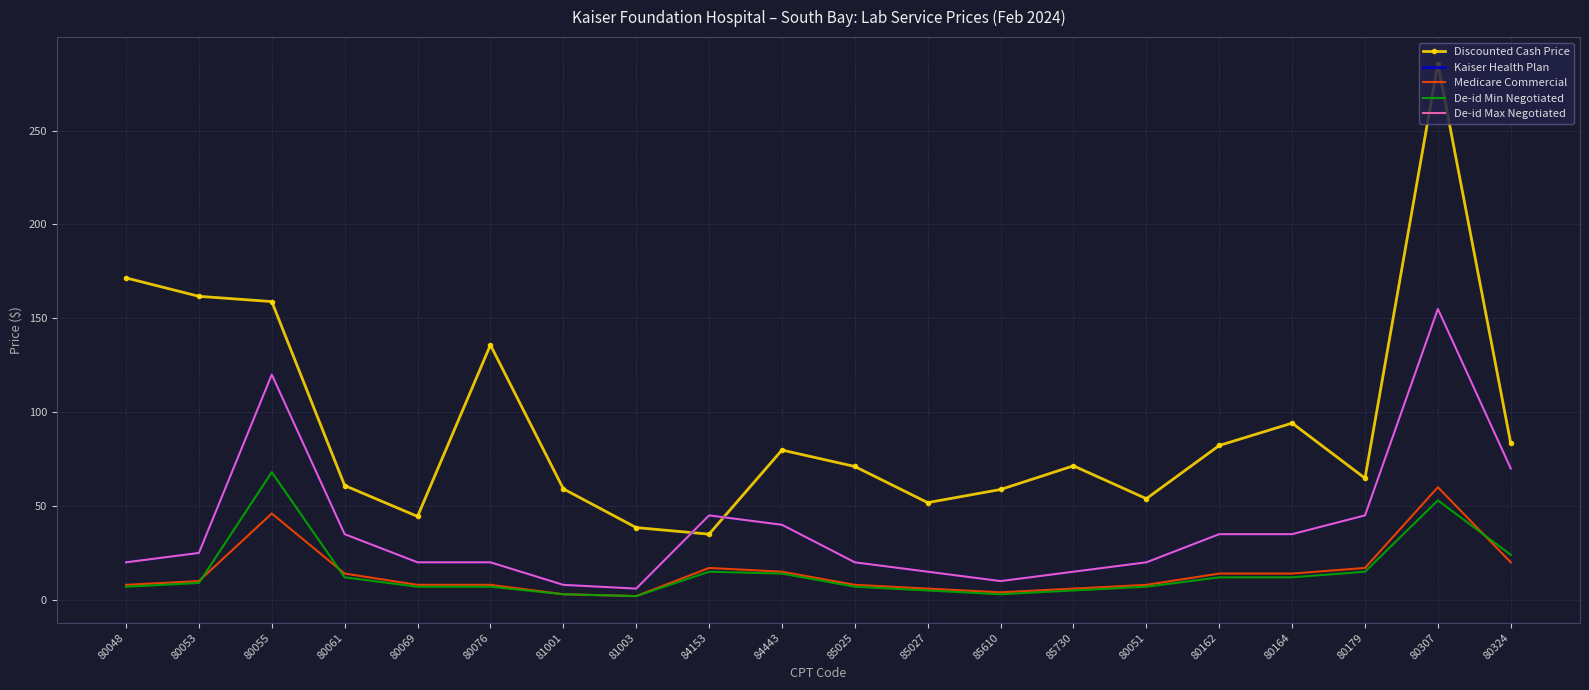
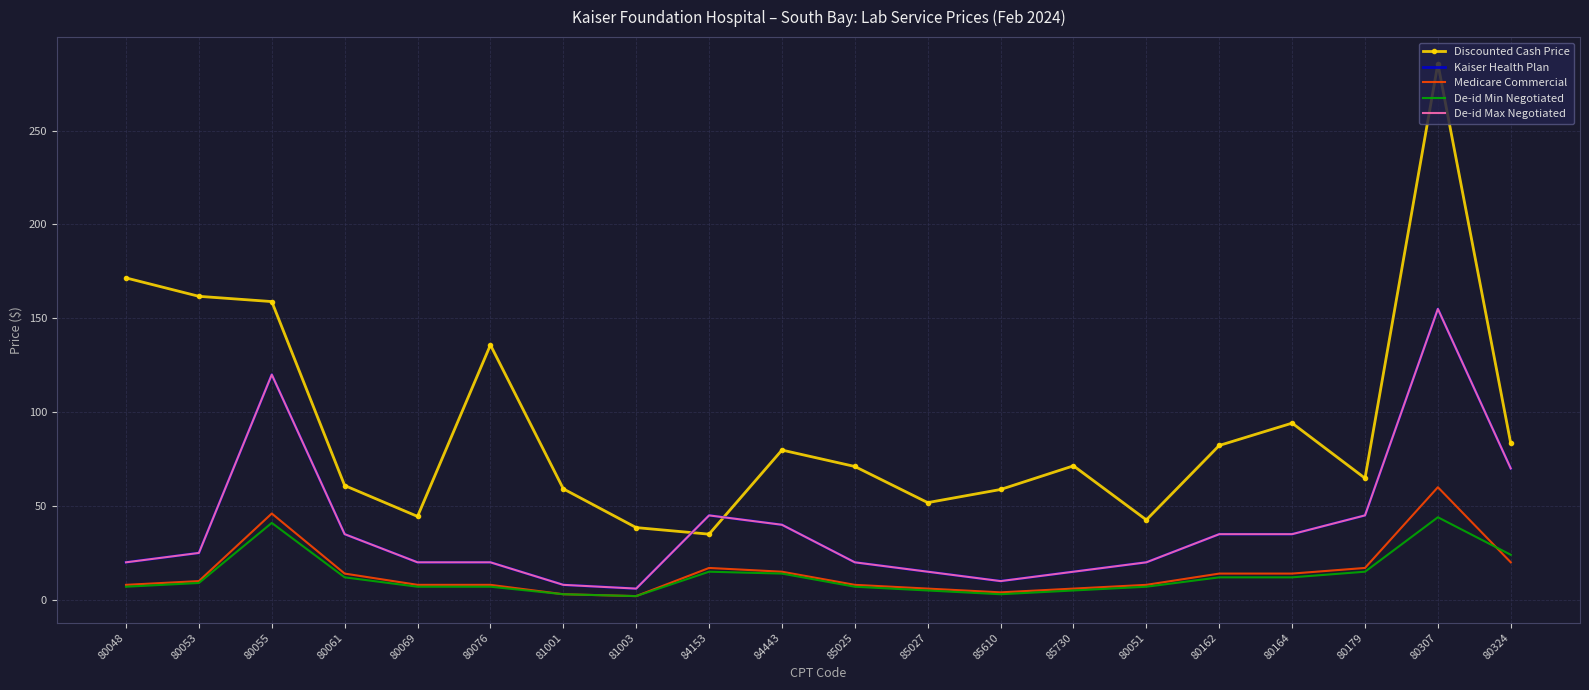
De-id Min Negotiated, 80055: 68 -> 41
Discounted Cash Price, 80051: 54 -> 43
De-id Min Negotiated, 80307: 53 -> 44
